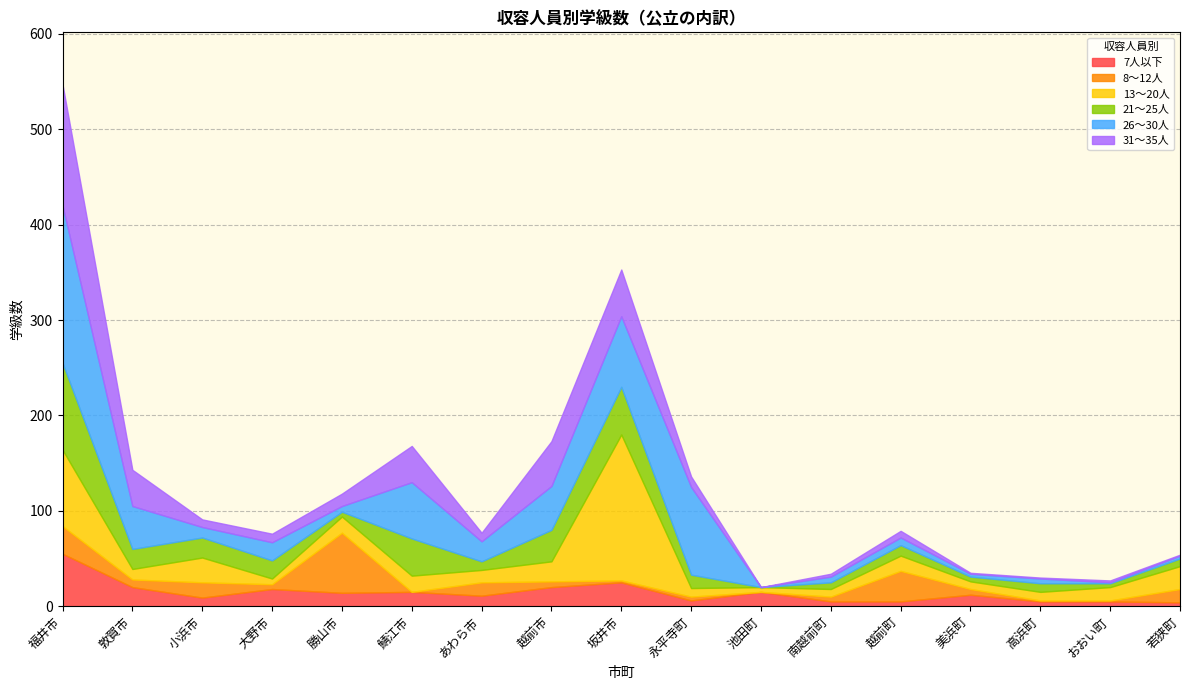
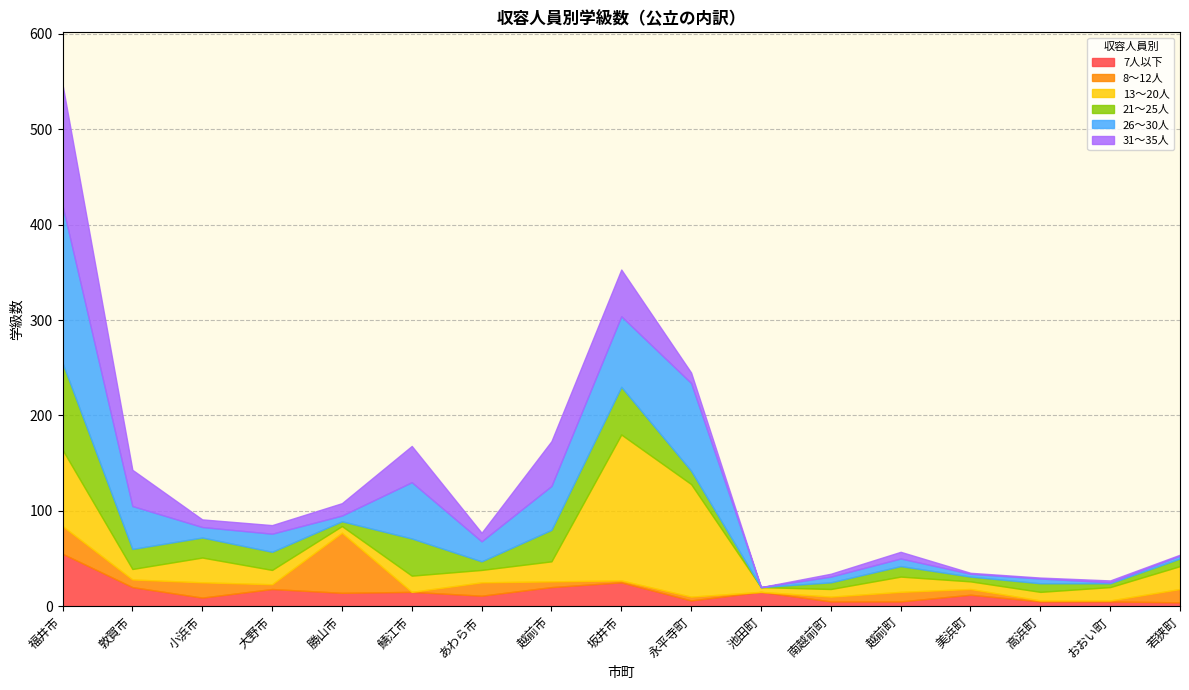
13～20人, 大野市: 10 -> 20
13～20人, 勝山市: 20 -> 10
13～20人, 永平寺町: 10 -> 120
8～12人, 越前町: 30 -> 10
